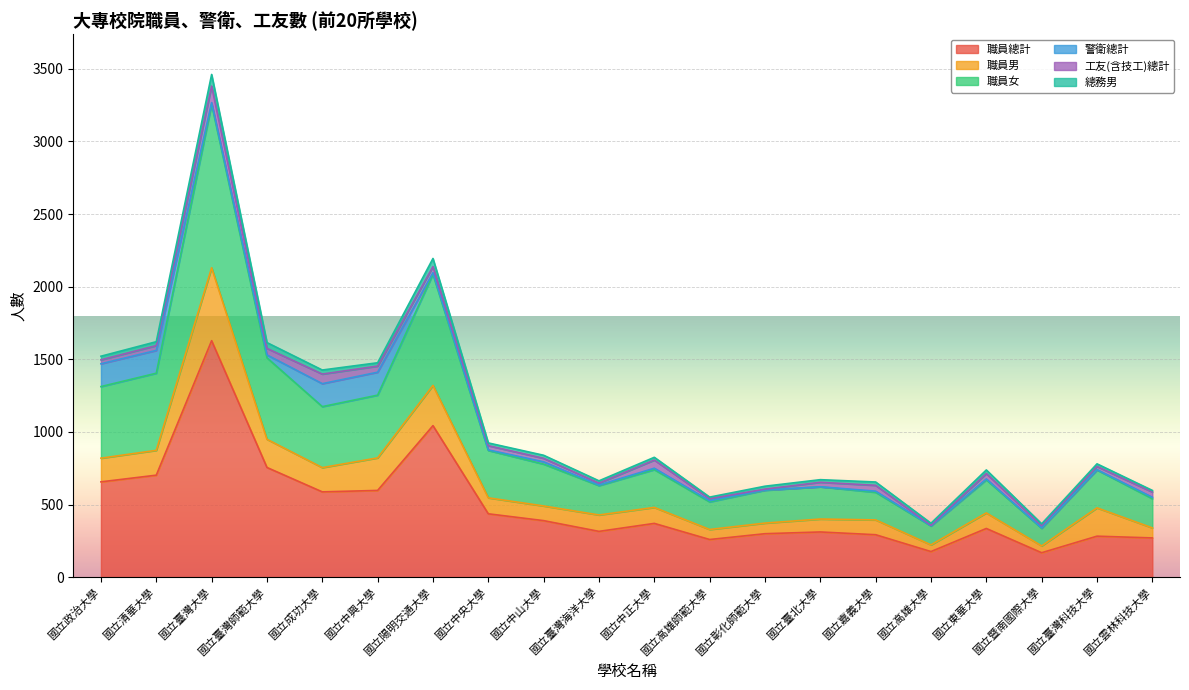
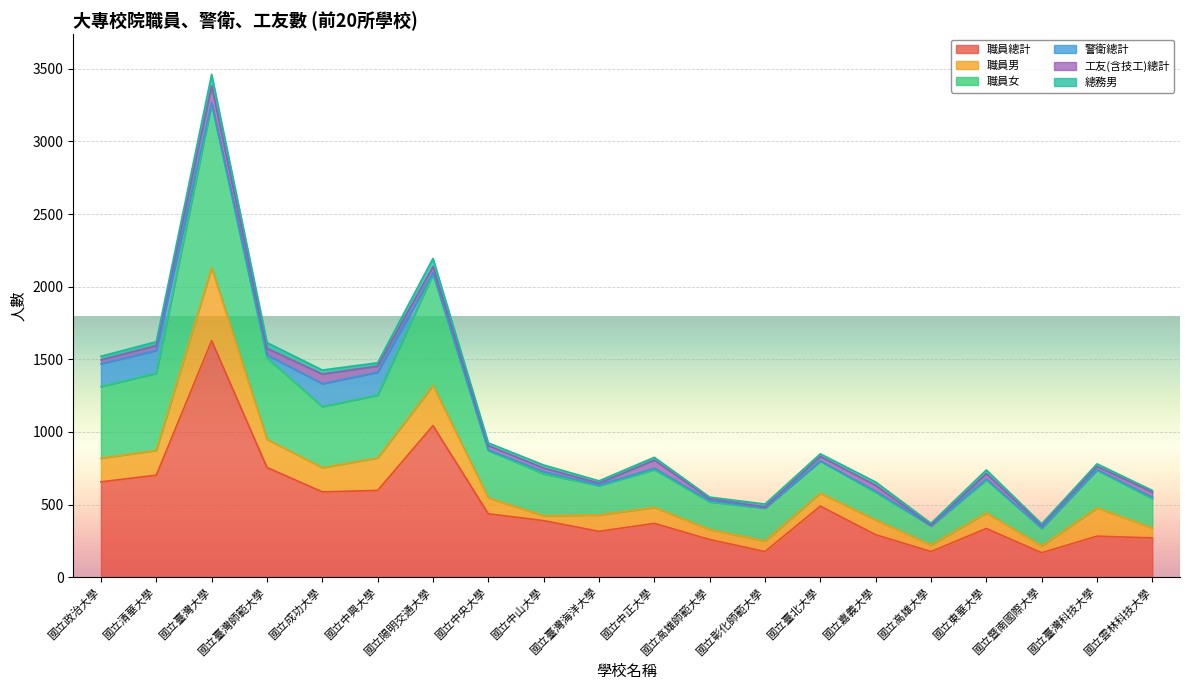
職員男, 國立中山大學: 100 -> 30
職員總計, 國立彰化師範大學: 300 -> 180
職員總計, 國立臺北大學: 310 -> 490
